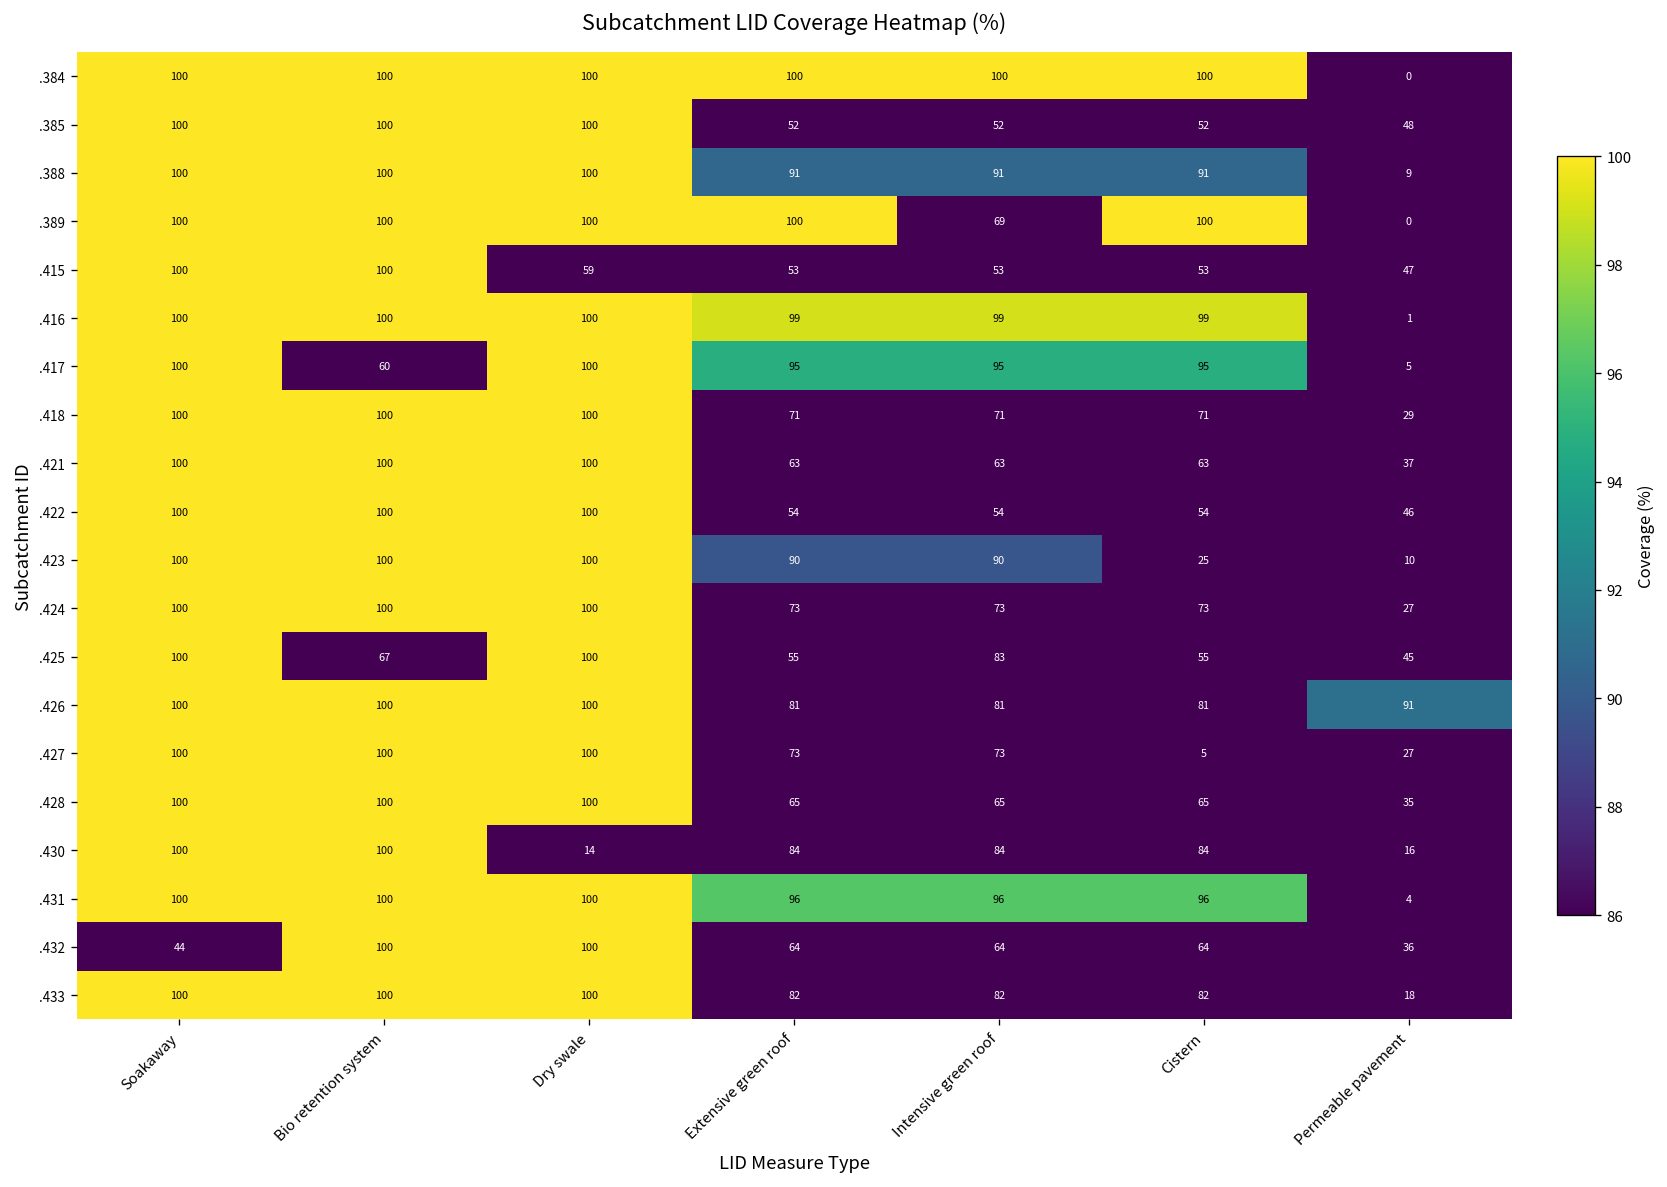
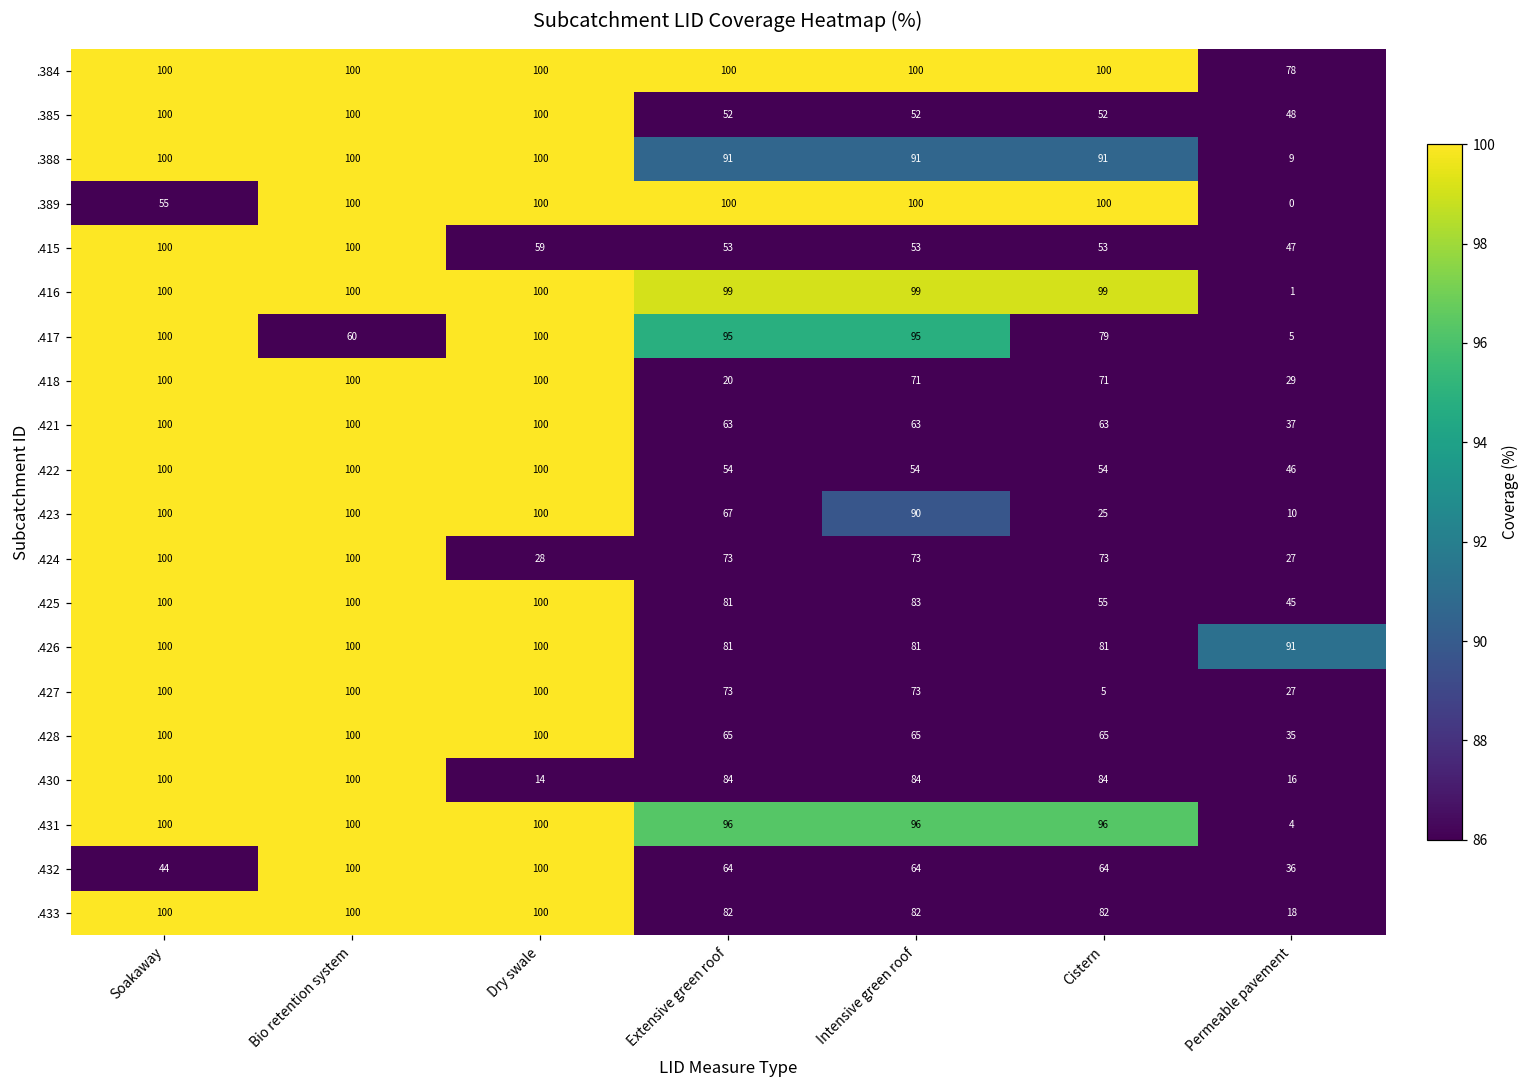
.384, Permeable pavement: 0 -> 78
.389, Soakaway: 100 -> 55
.389, Intensive green roof: 69 -> 100
.417, Cistern: 95 -> 79
.418, Extensive green roof: 71 -> 20
.423, Extensive green roof: 90 -> 67
.424, Dry swale: 100 -> 28
.425, Bio retention system: 67 -> 100
.425, Extensive green roof: 55 -> 81
